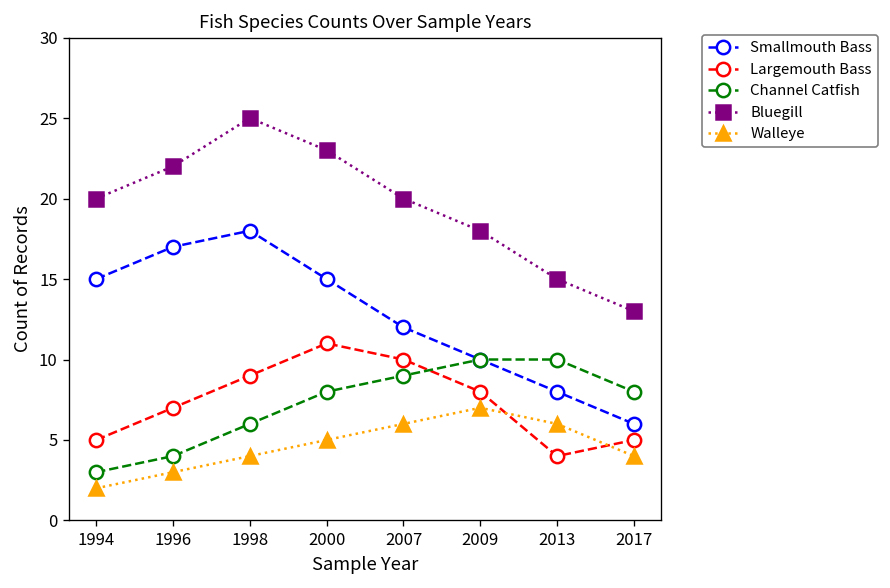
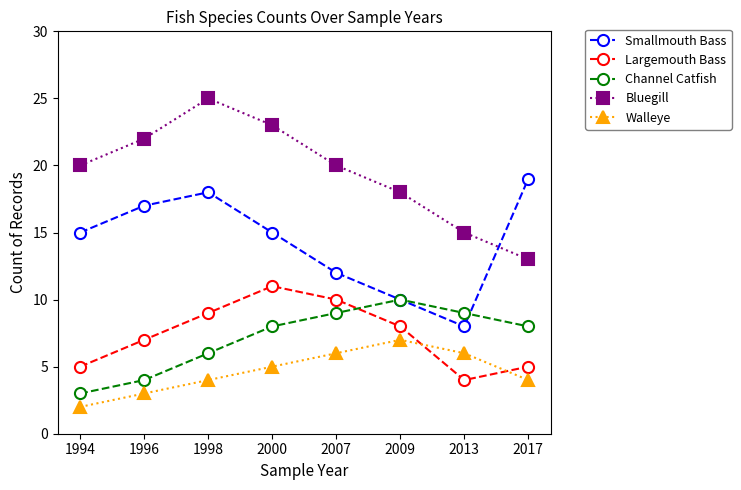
Channel Catfish, 2013: 10 -> 9
Smallmouth Bass, 2017: 6 -> 19
